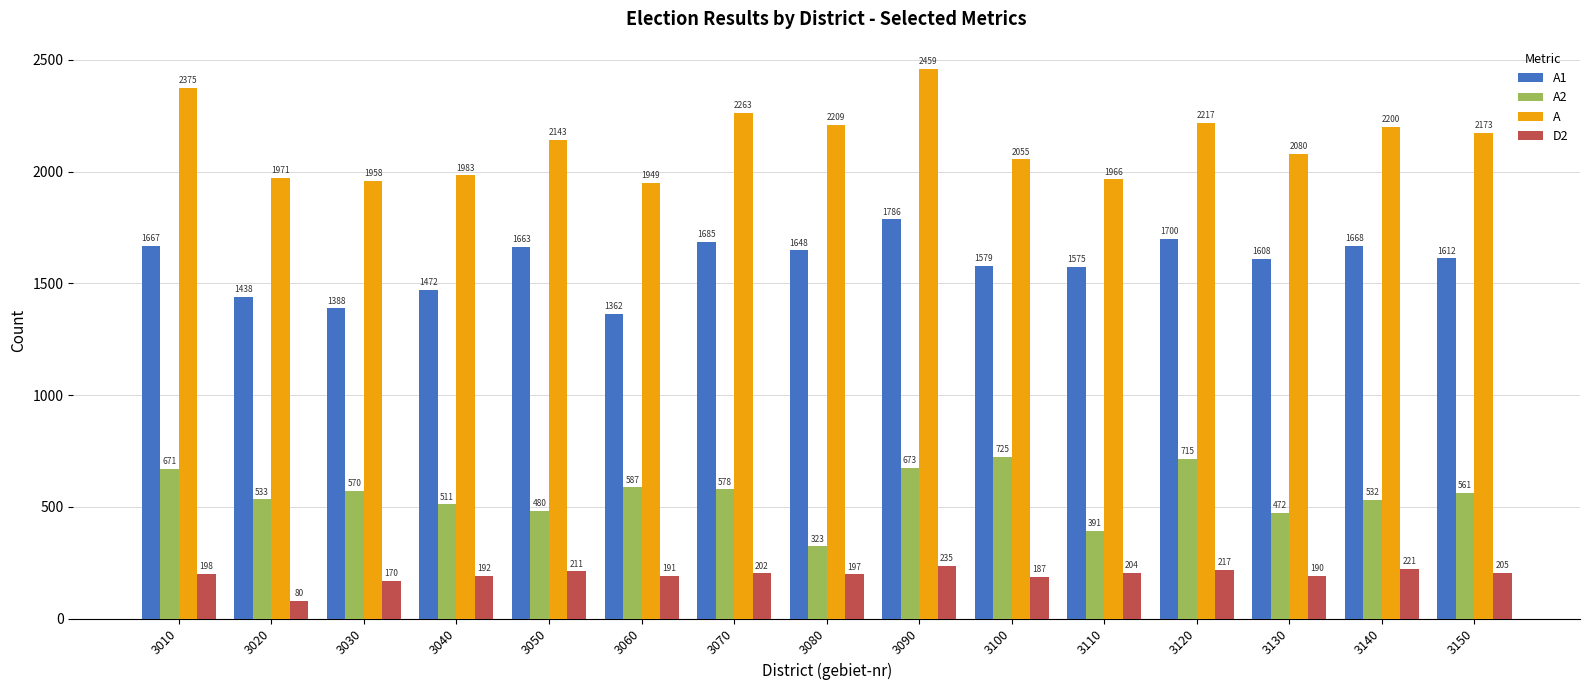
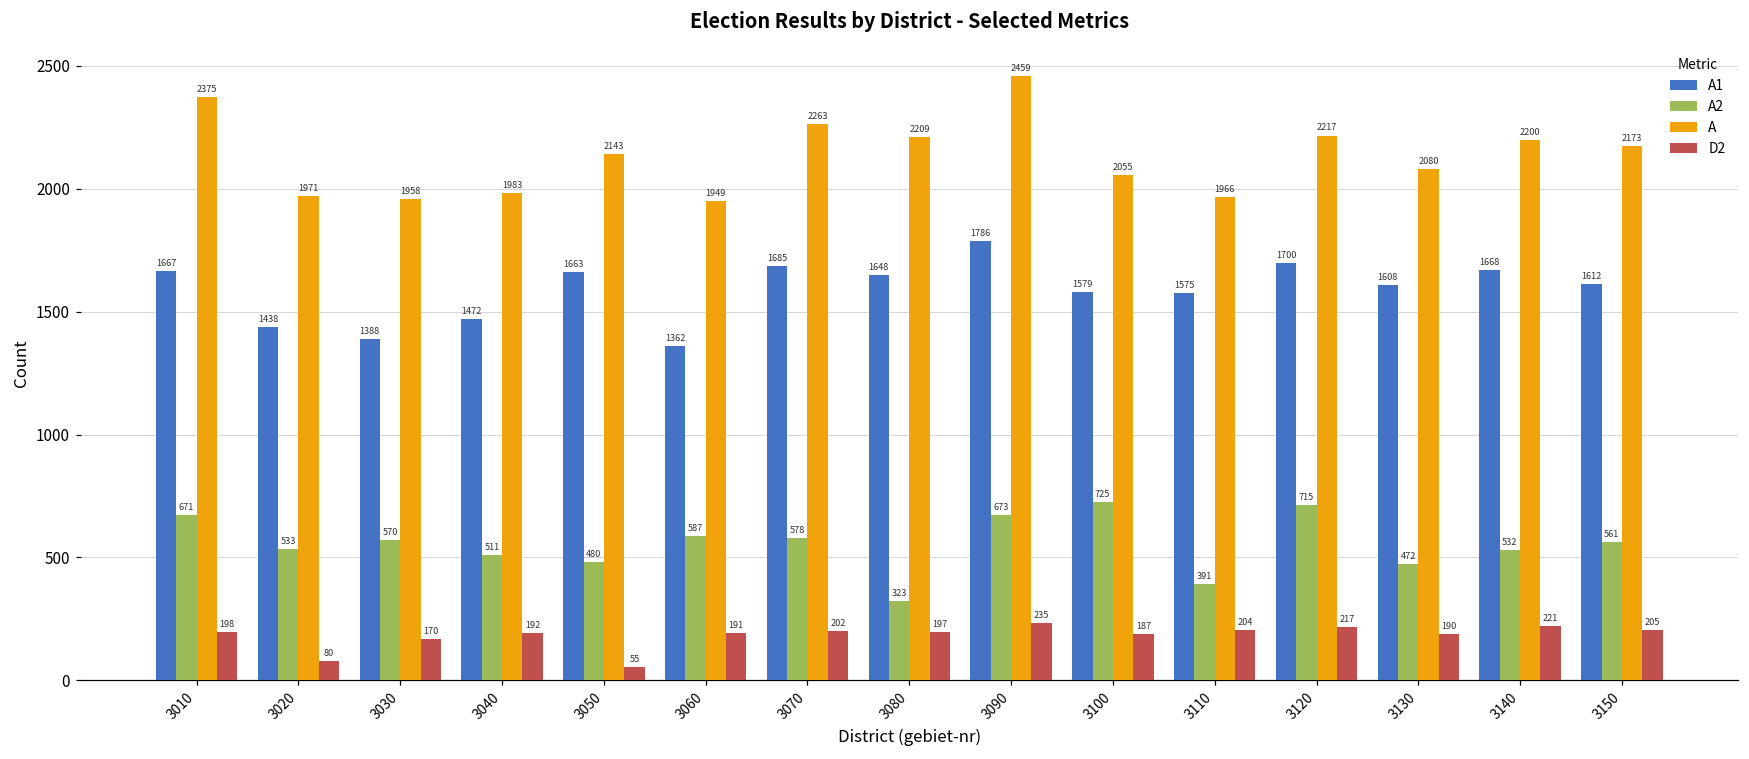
D2, 3050: 211 -> 55
